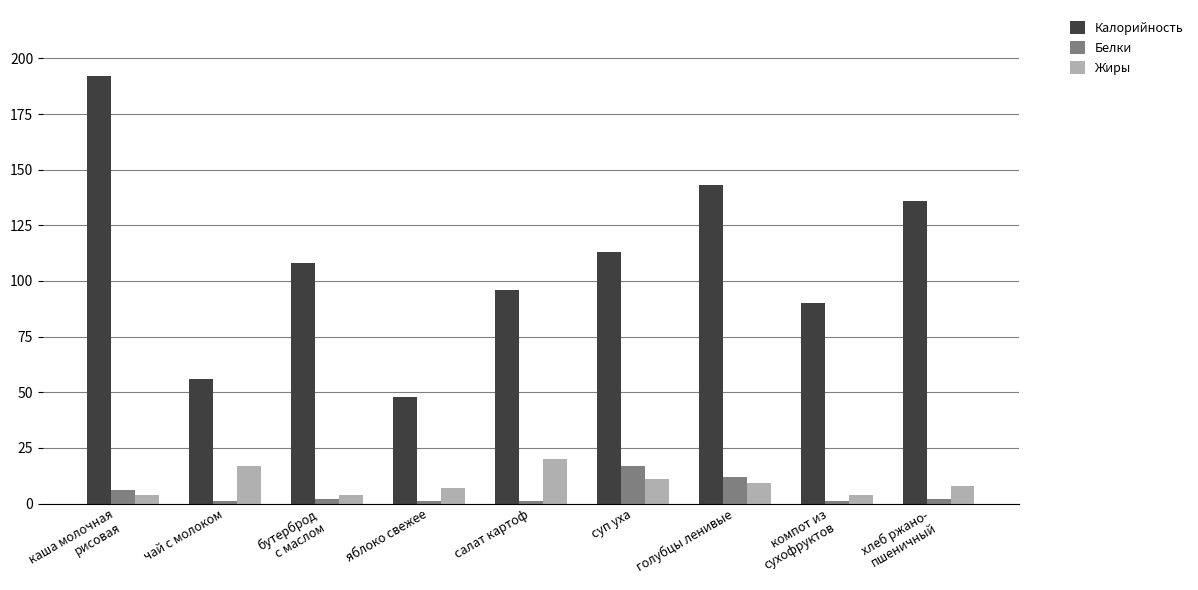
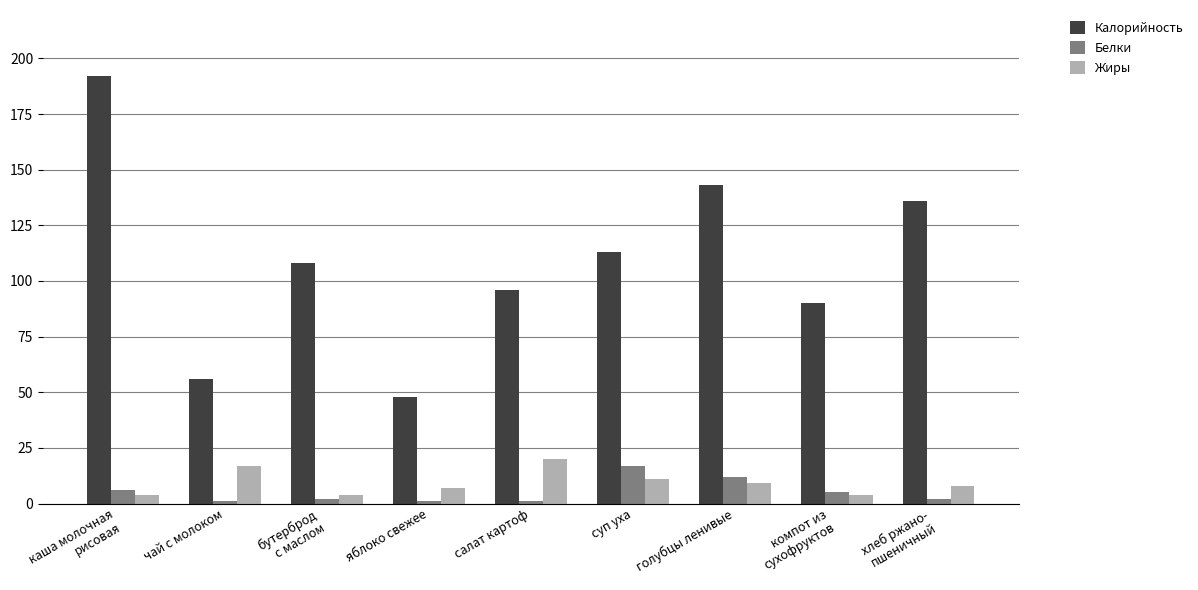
Белки, компот из сухофруктов: 1 -> 5
